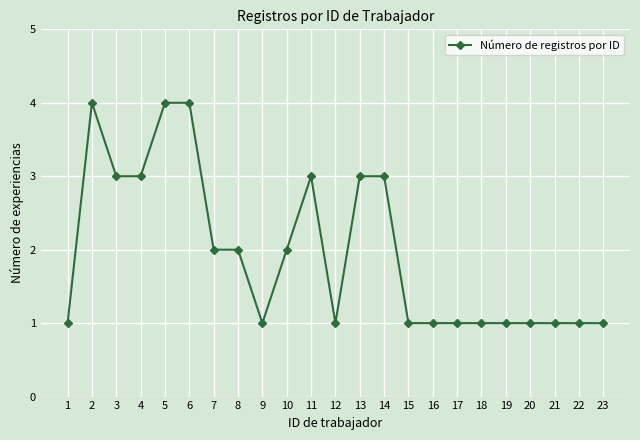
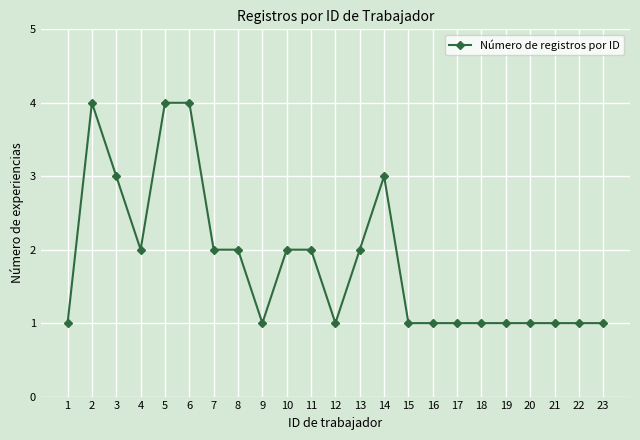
4: 3 -> 2
11: 3 -> 2
13: 3 -> 2
